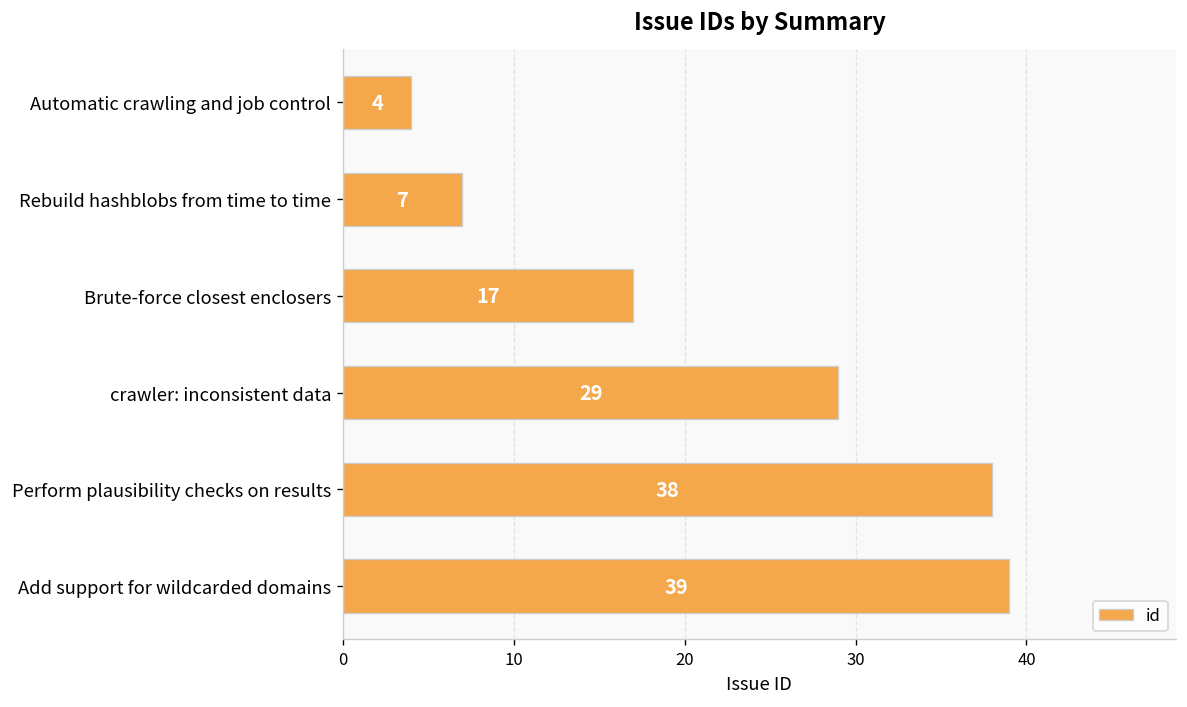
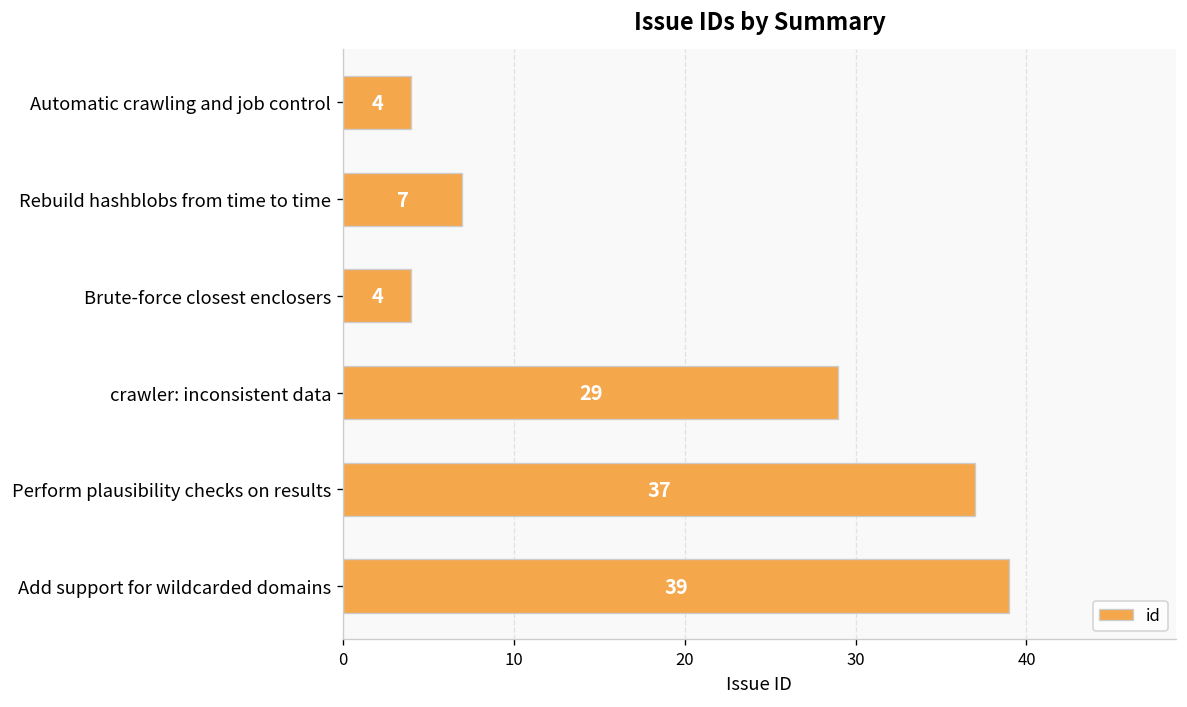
Brute-force closest enclosers: 17 -> 4
Perform plausibility checks on results: 38 -> 37
